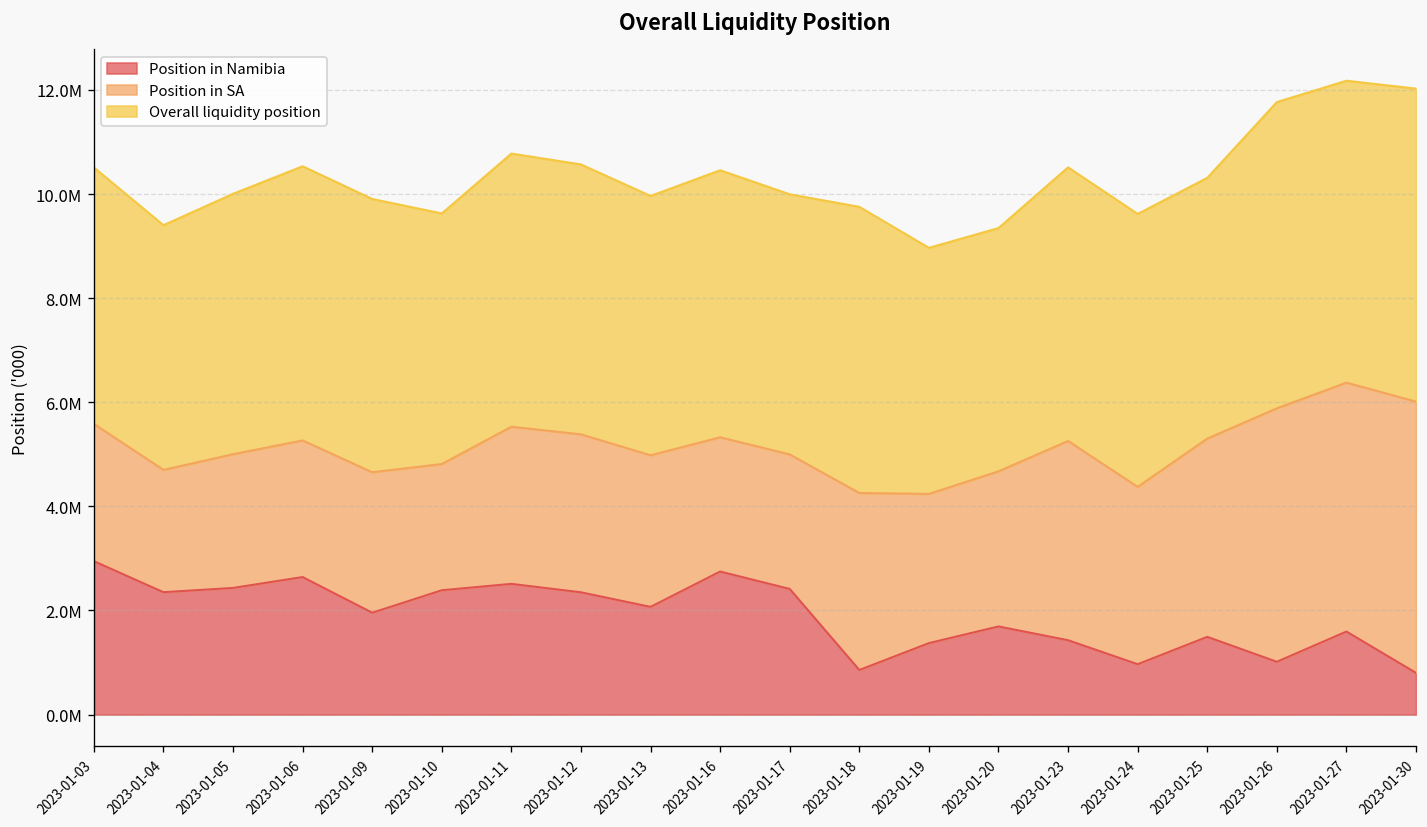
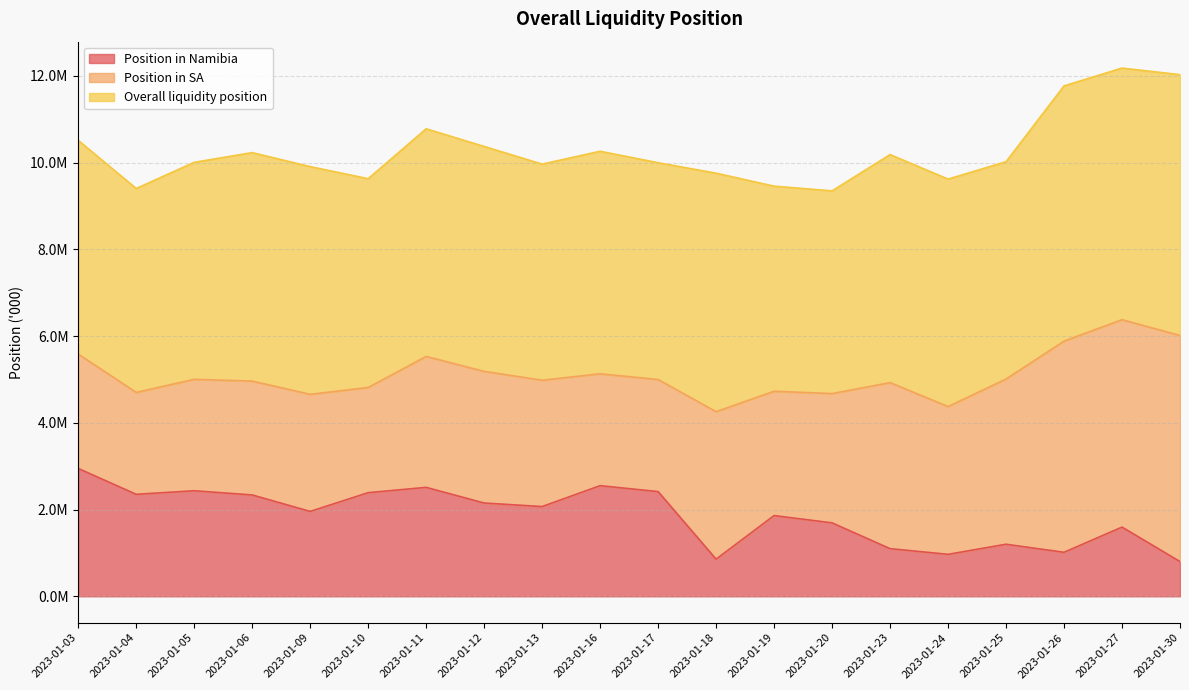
Position in Namibia, 2023-01-06: 2600000 -> 2300000
Position in Namibia, 2023-01-12: 2300000 -> 2200000
Position in Namibia, 2023-01-16: 2700000 -> 2600000
Position in Namibia, 2023-01-19: 1400000 -> 1900000
Position in Namibia, 2023-01-23: 1400000 -> 1100000
Position in Namibia, 2023-01-25: 1500000 -> 1200000
